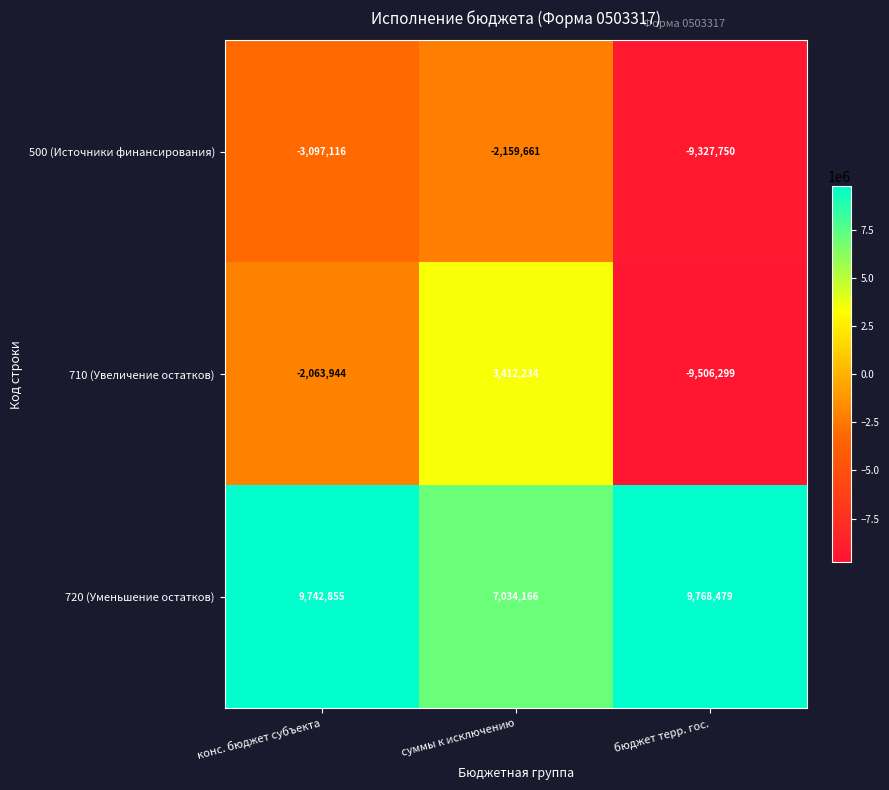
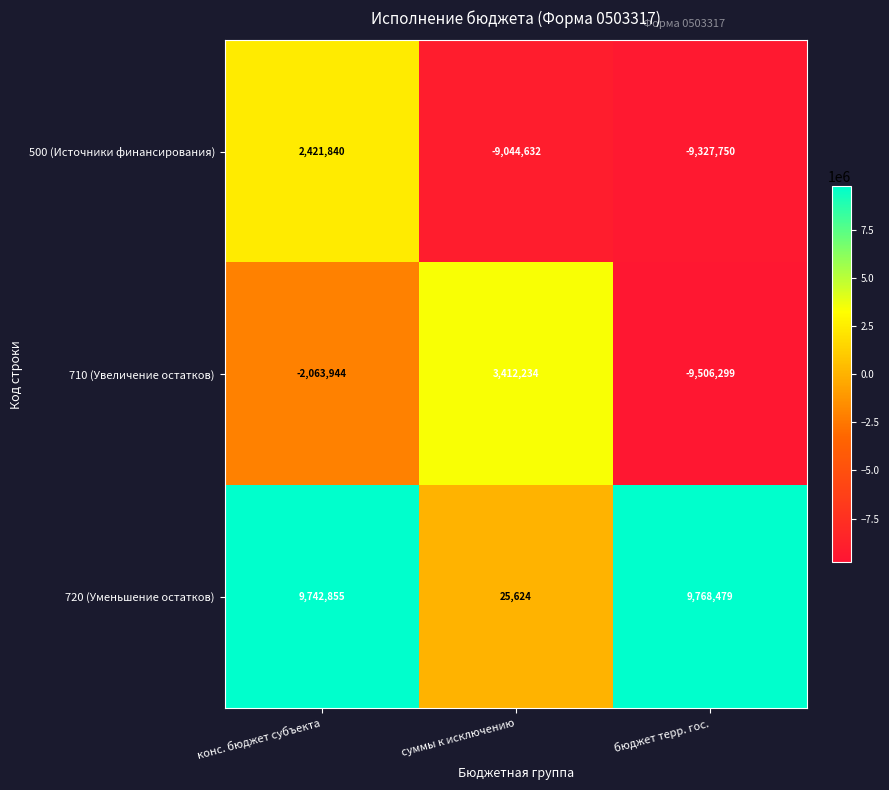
500 (Источники финансирования), конс. бюджет субъекта: -3,097,116 -> 2,421,840
500 (Источники финансирования), суммы к исключению: -2,159,661 -> -9,044,632
720 (Уменьшение остатков), суммы к исключению: 7,034,166 -> 25,624
